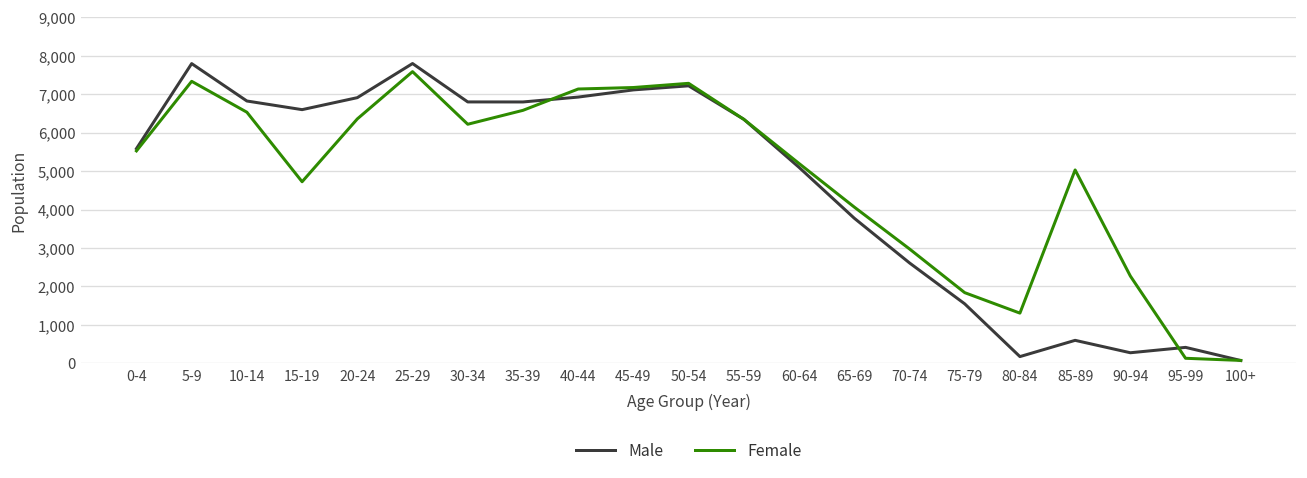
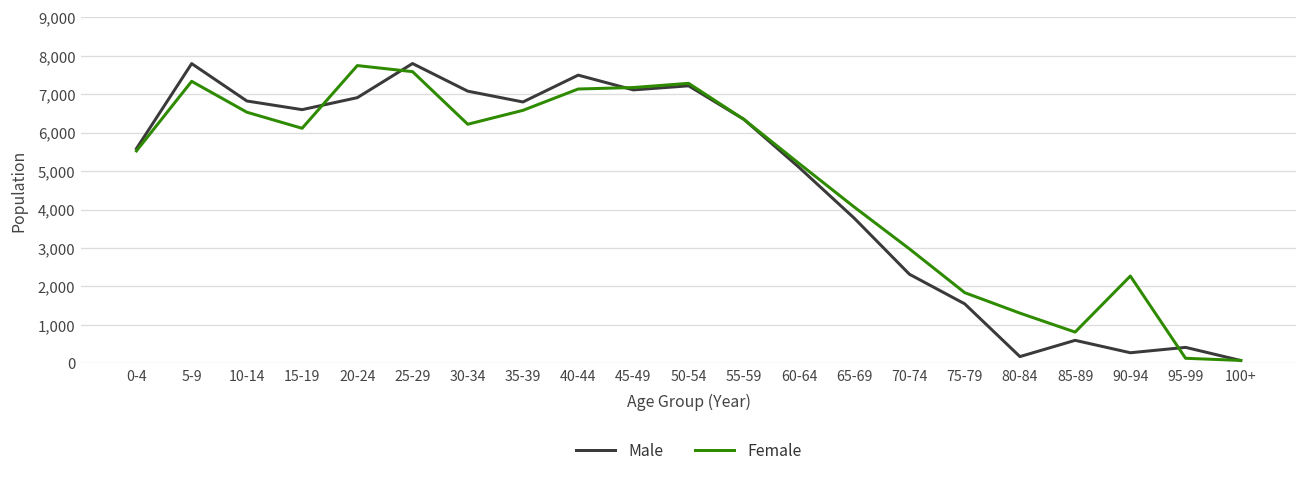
Female, 15-19: 4,700 -> 6,100
Female, 20-24: 6,400 -> 7,700
Male, 30-34: 6,800 -> 7,100
Male, 40-44: 6,900 -> 7,500
Male, 70-74: 2,600 -> 2,300
Female, 85-89: 5,000 -> 800
